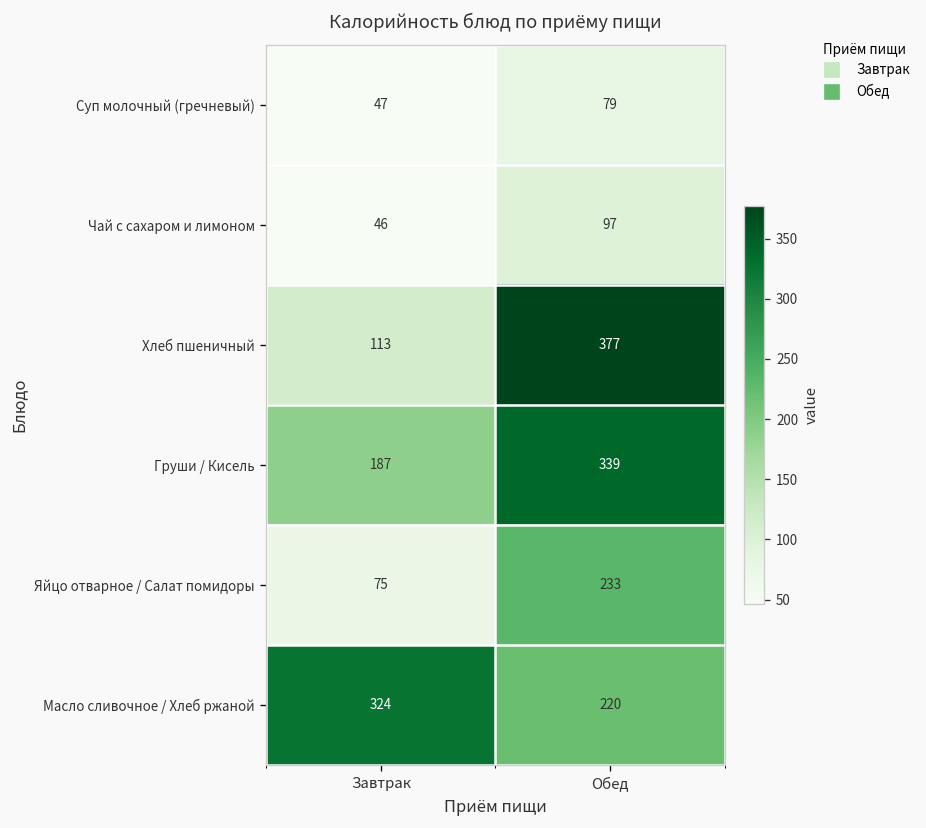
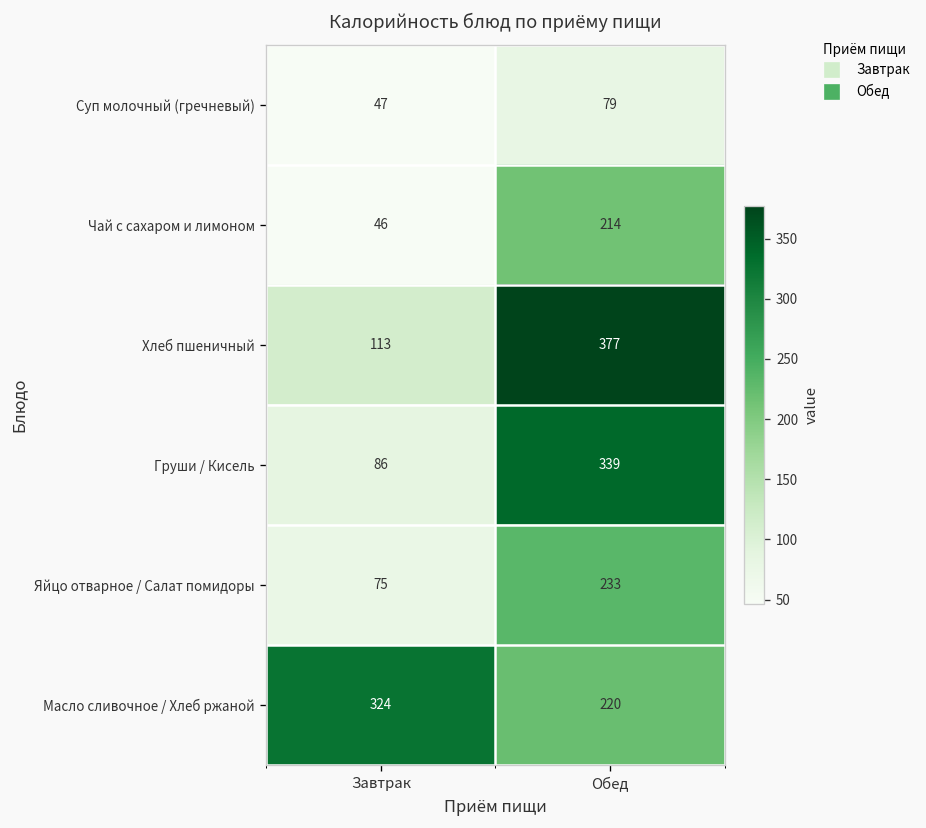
Чай с сахаром и лимоном, Обед: 97 -> 214
Груши / Кисель, Завтрак: 187 -> 86
